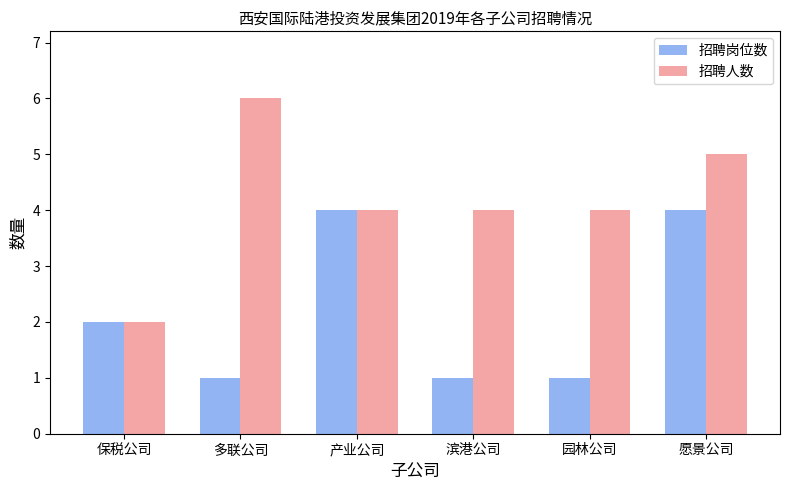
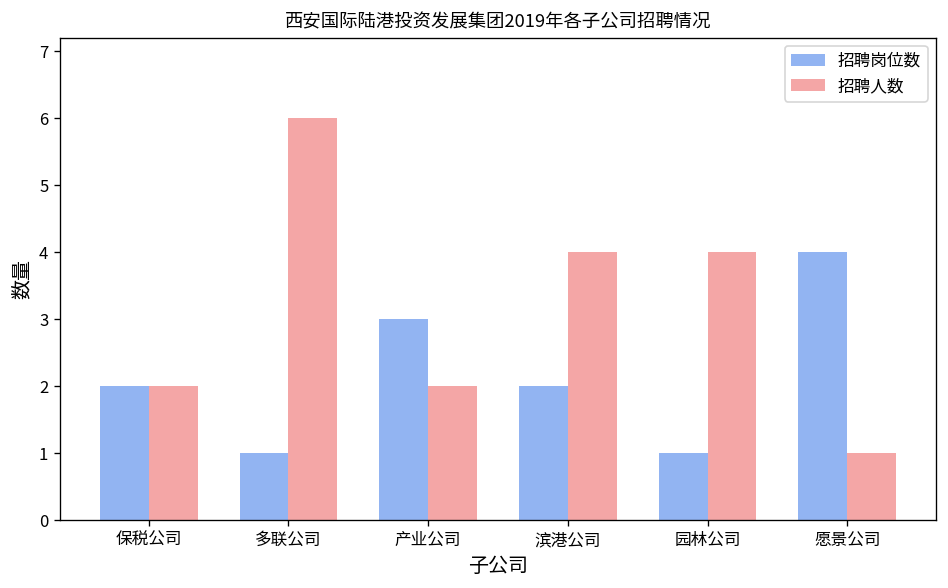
招聘岗位数, 产业公司: 4 -> 3
招聘人数, 产业公司: 4 -> 2
招聘岗位数, 滨港公司: 1 -> 2
招聘人数, 愿景公司: 5 -> 1
